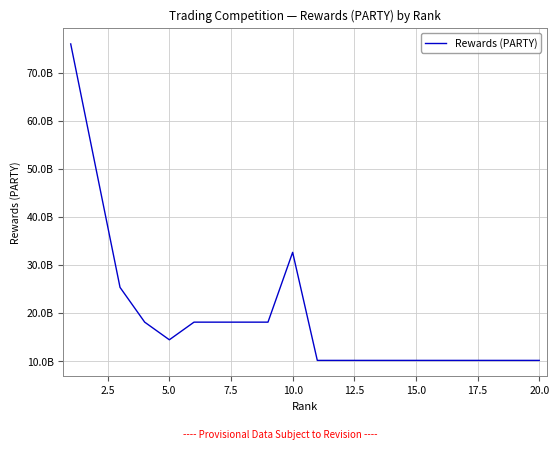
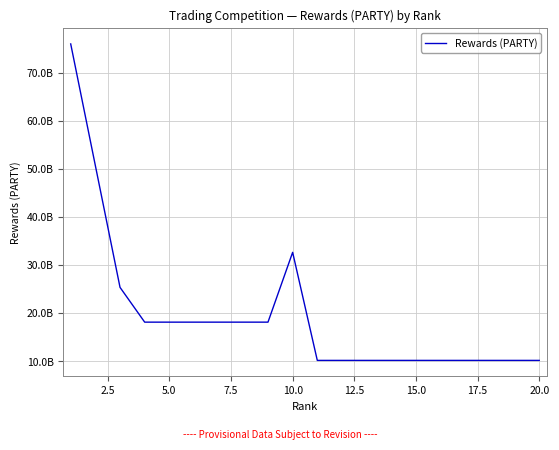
5.0: 14000000000 -> 18000000000
